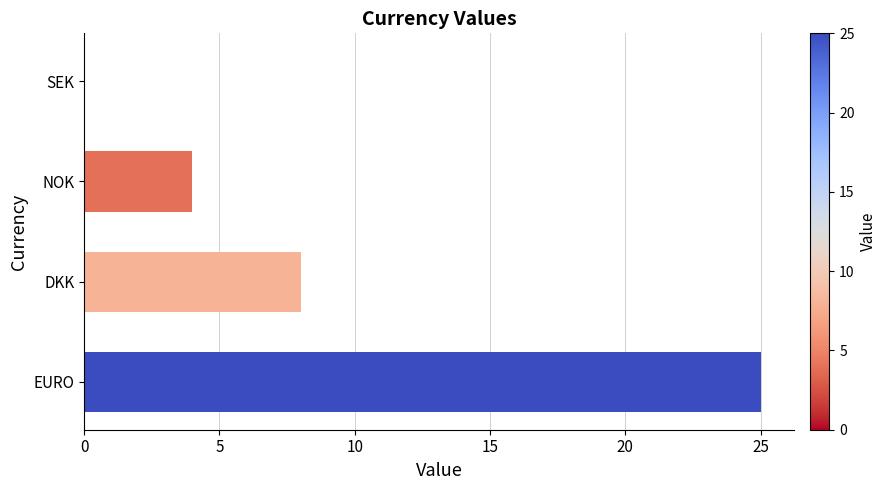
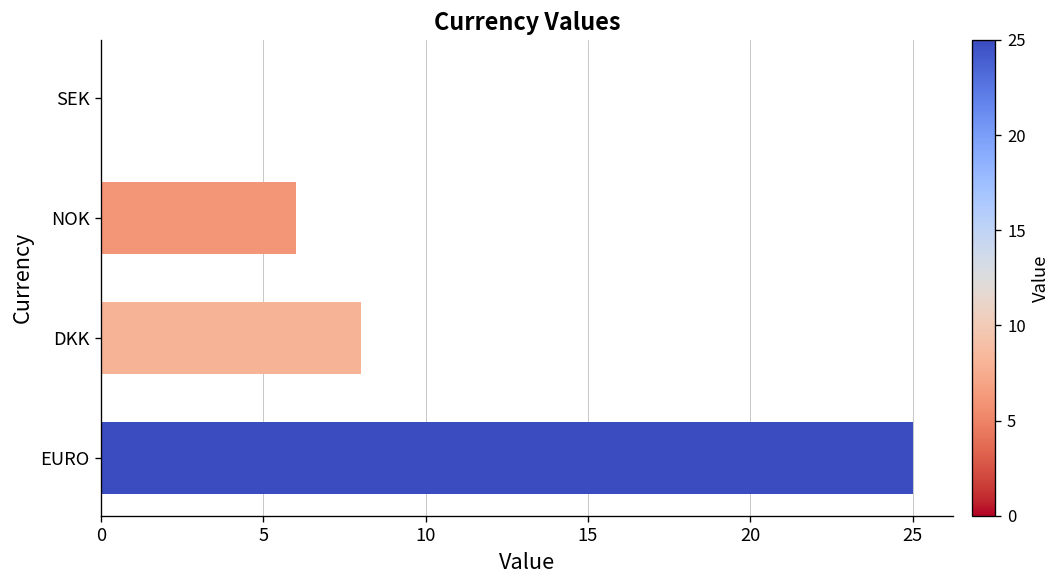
NOK: 4 -> 6
